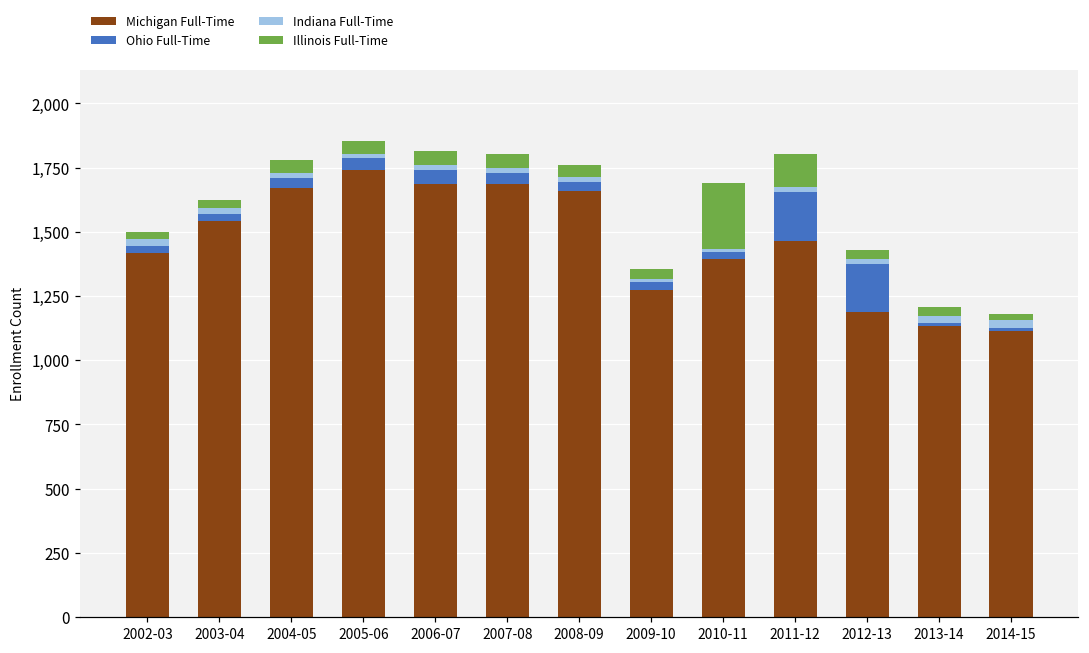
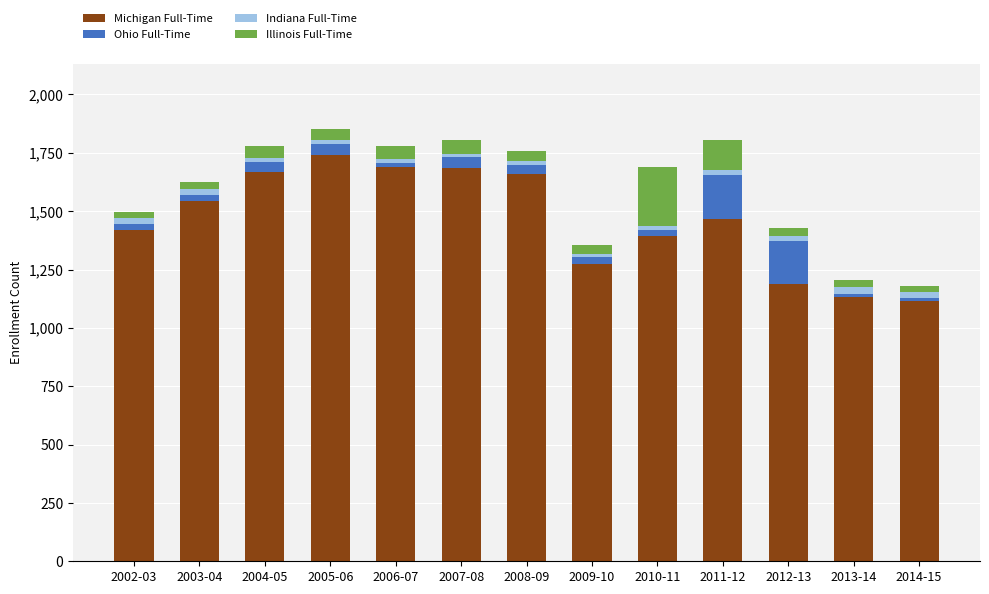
Ohio Full-Time, 2006-07: 50 -> 20
